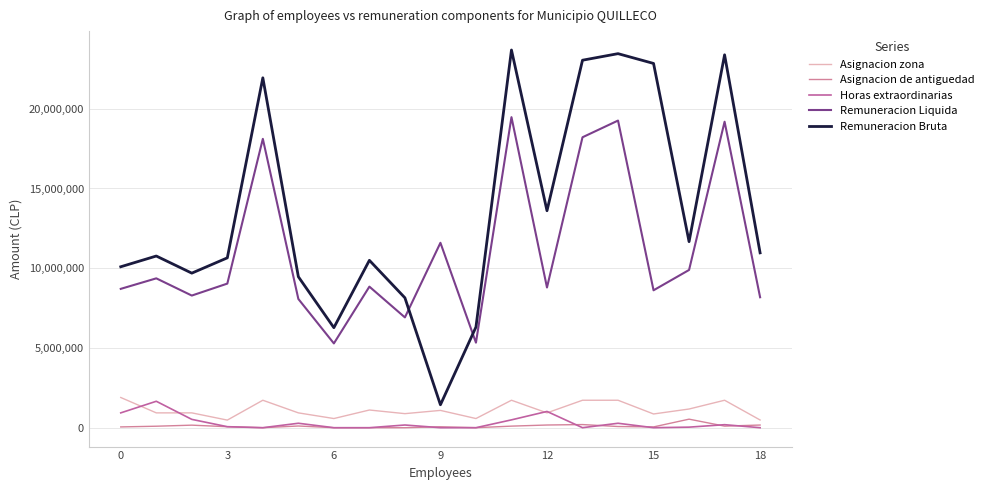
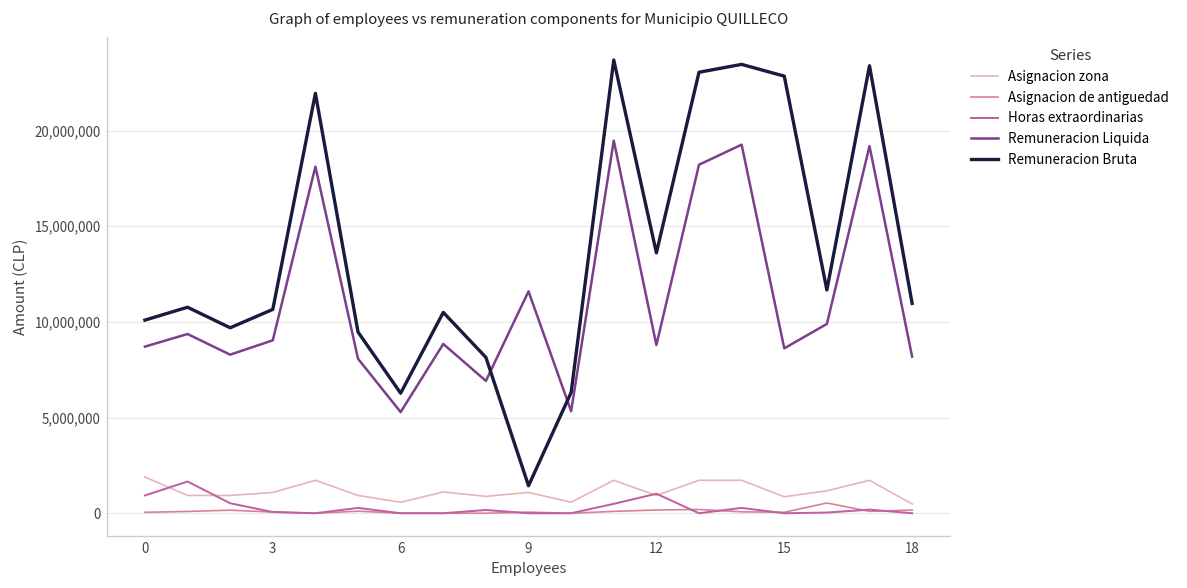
Asignacion zona, 3: 500,000 -> 1,100,000
